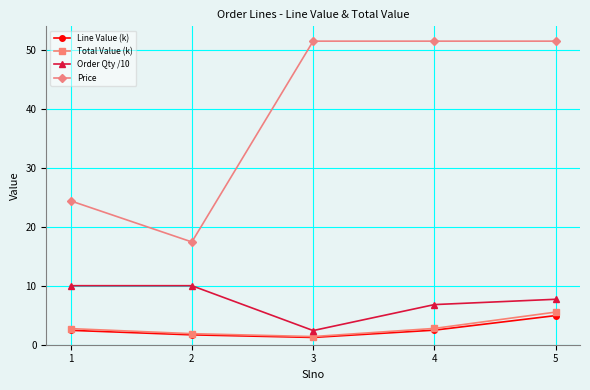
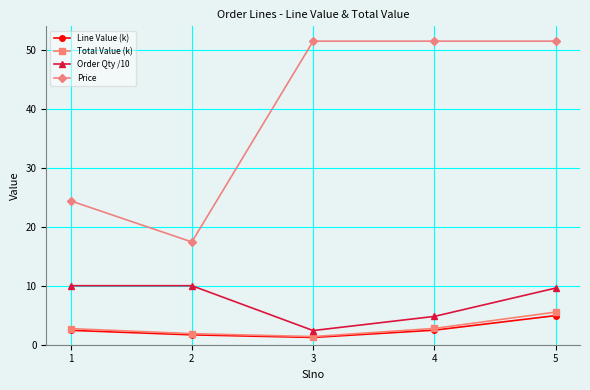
Order Qty /10, 4: 7 -> 5
Order Qty /10, 5: 8 -> 10
